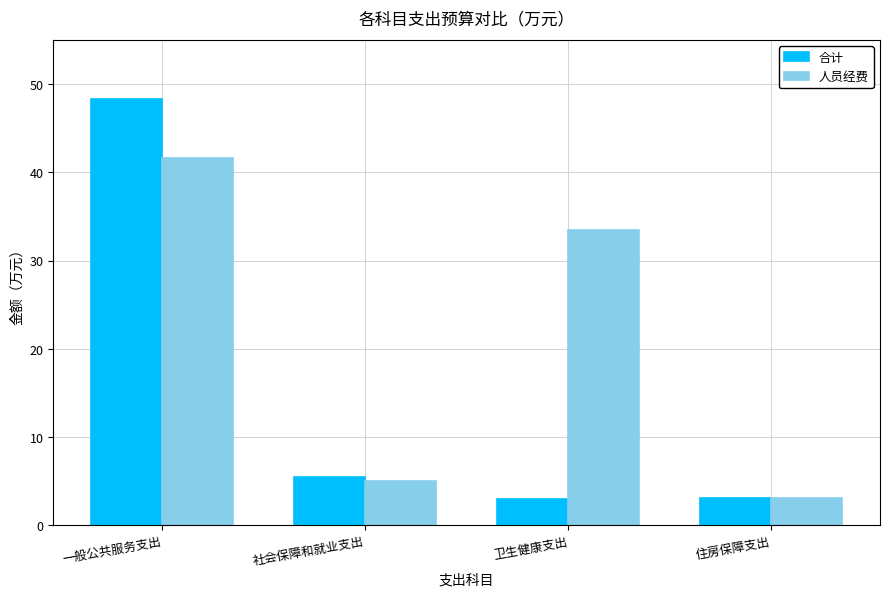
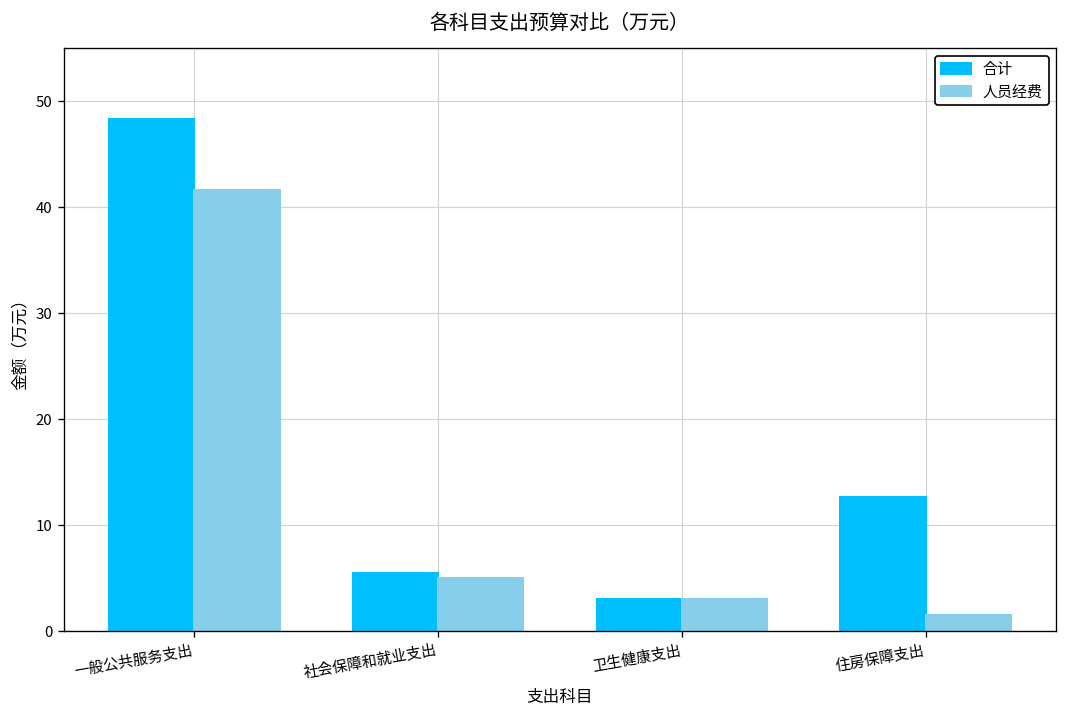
人员经费, 卫生健康支出: 34 -> 3
合计, 住房保障支出: 3 -> 13
人员经费, 住房保障支出: 3 -> 2
